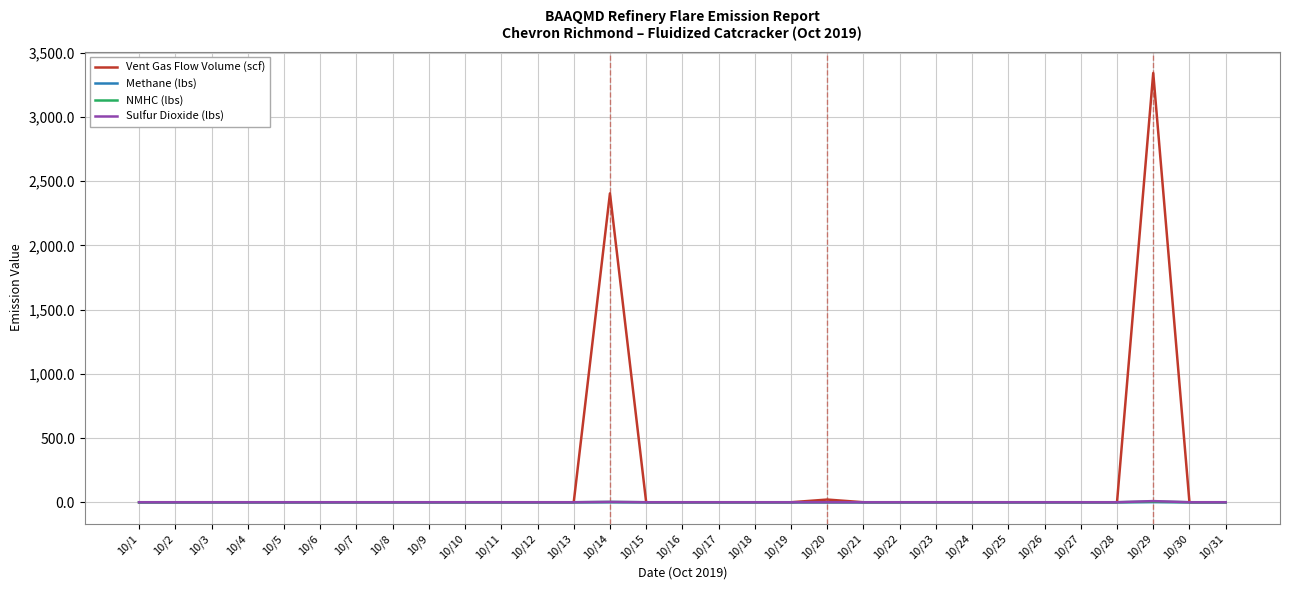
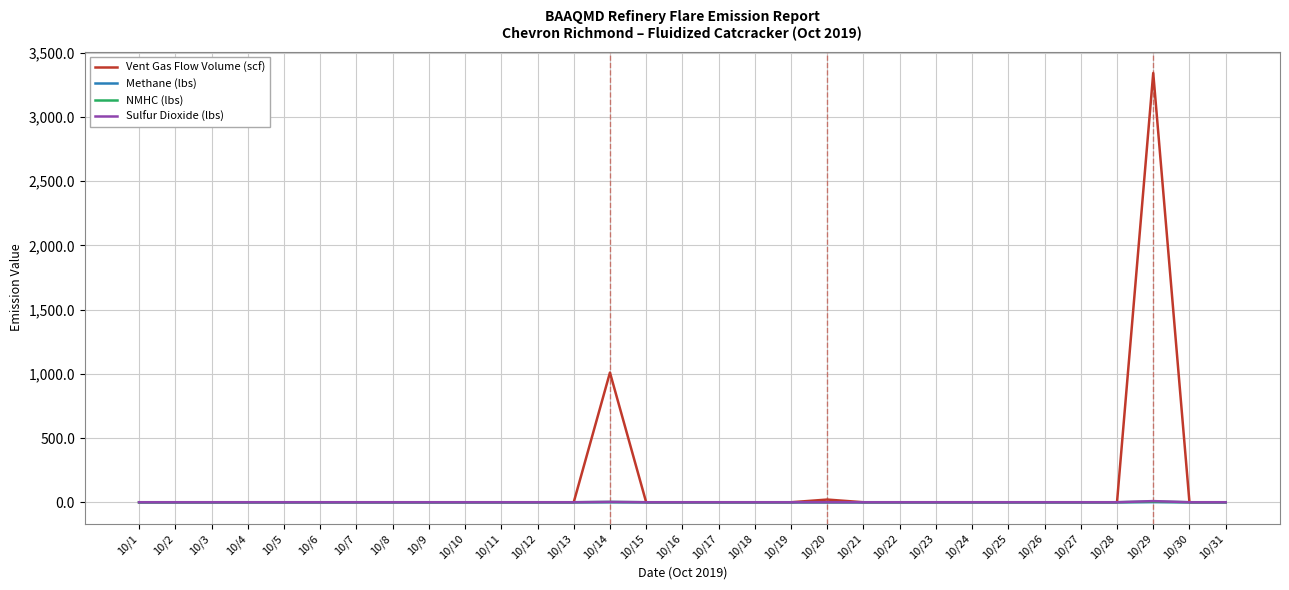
Vent Gas Flow Volume (scf), 10/14: 2,400 -> 1,010
